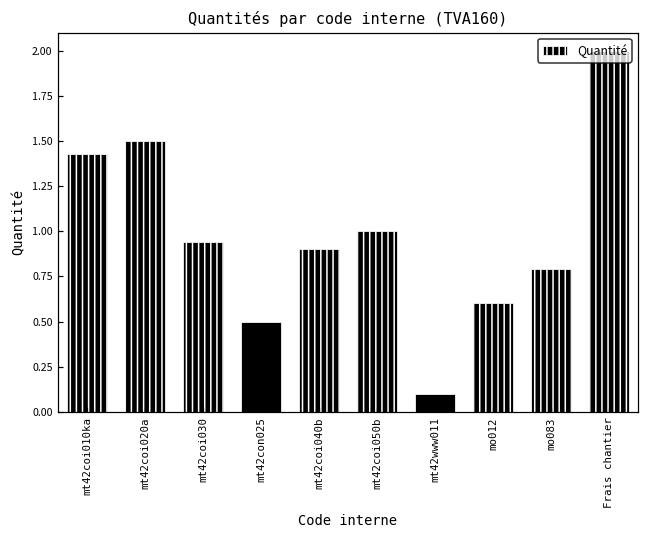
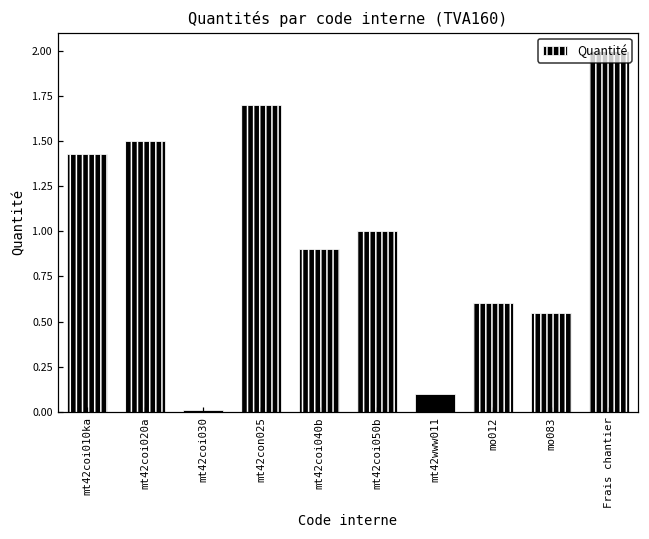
mt42coi030: 0.94 -> 0.01
mt42con025: 0.5 -> 1.7
mo083: 0.79 -> 0.55
